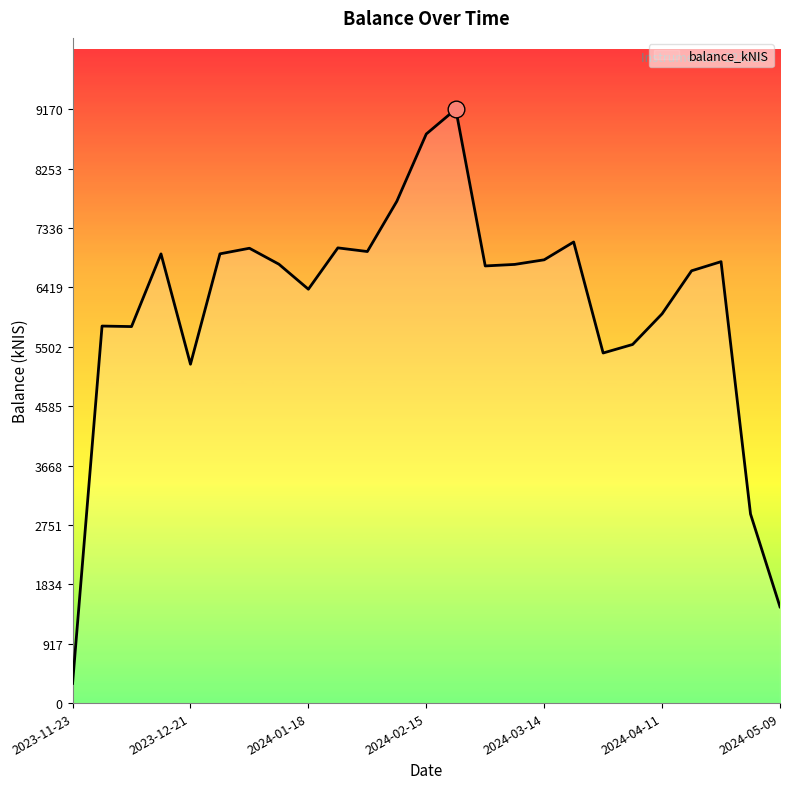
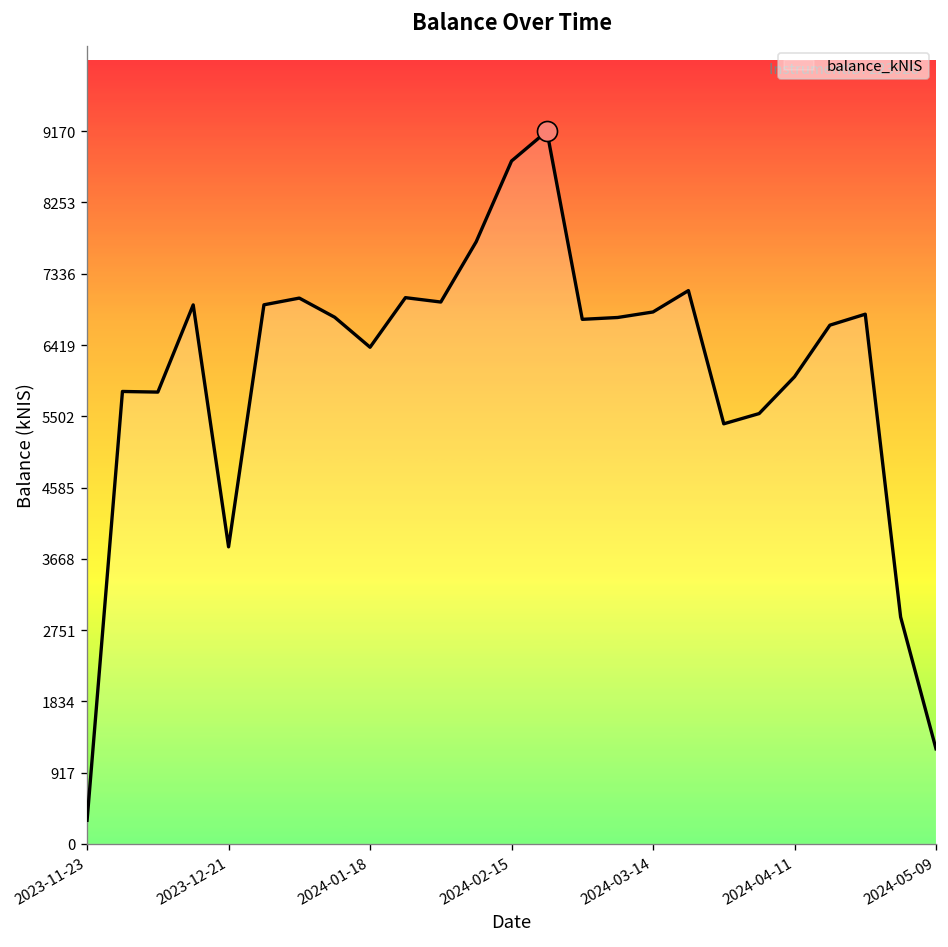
balance_kNIS, 2023-12-21: 5200 -> 3800
balance_kNIS, 2024-05-09: 1500 -> 1200
